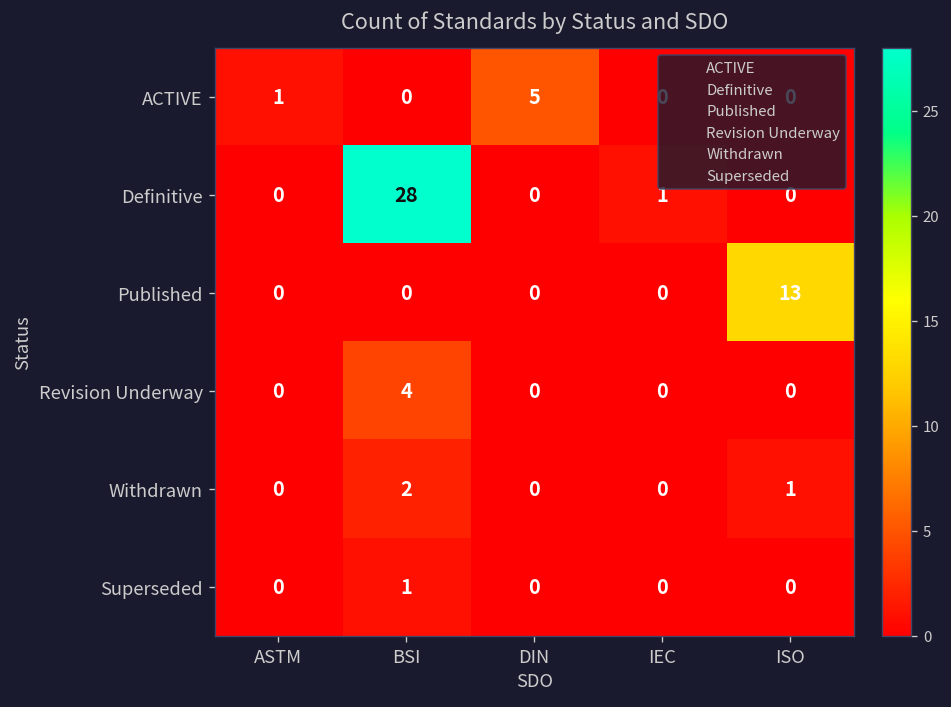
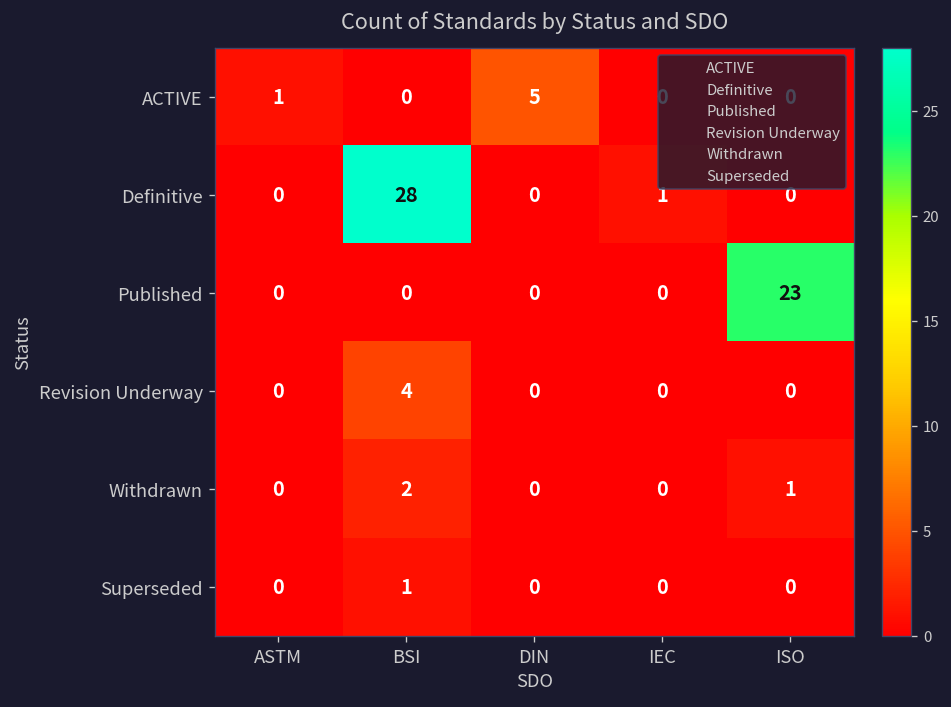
Published, ISO: 13 -> 23
